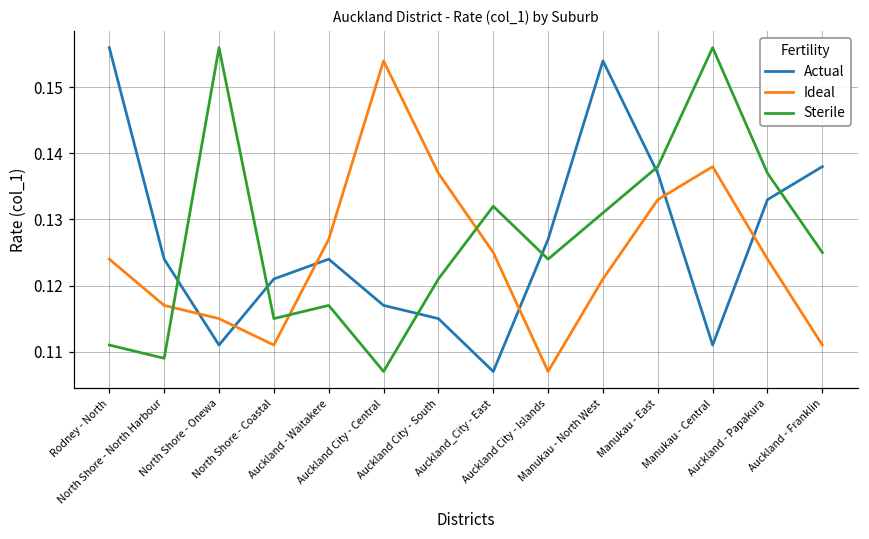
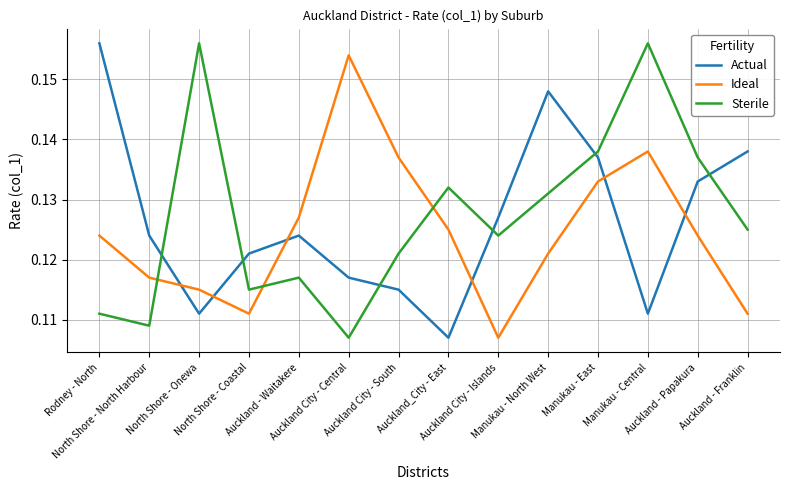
Actual, Manukau - North West: 0.154 -> 0.148
